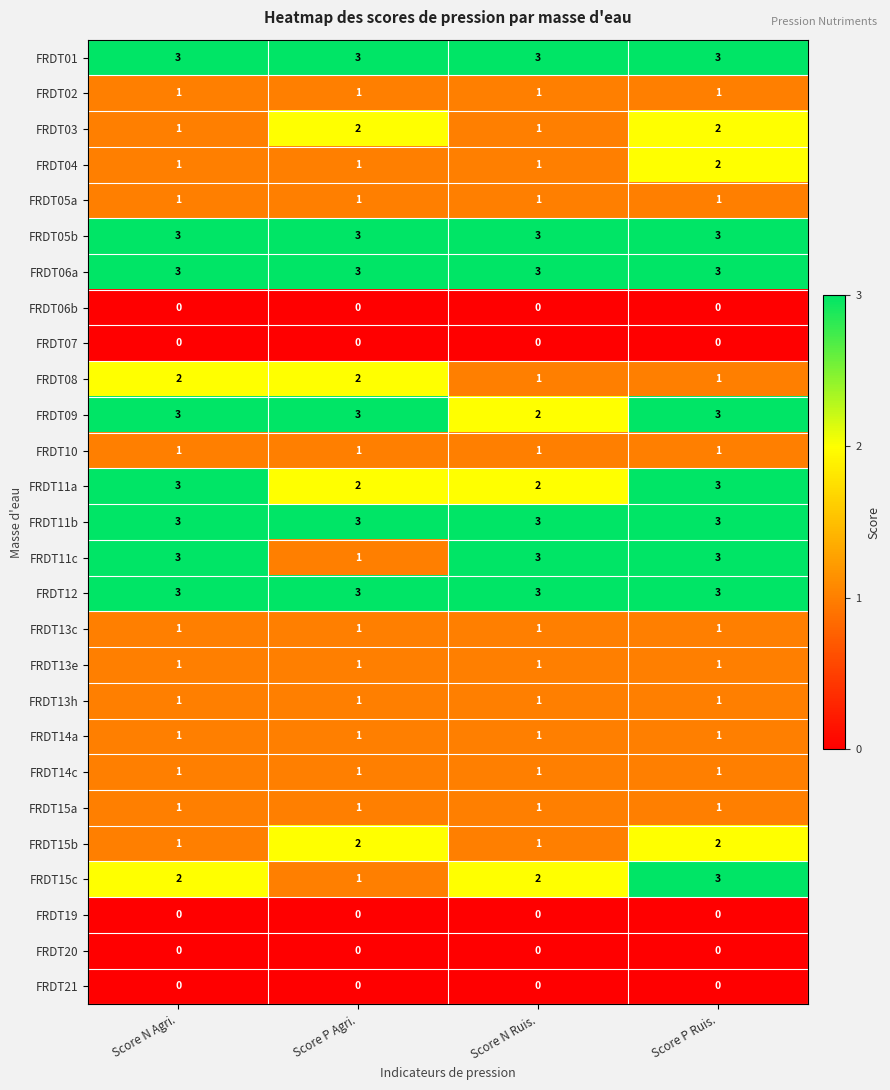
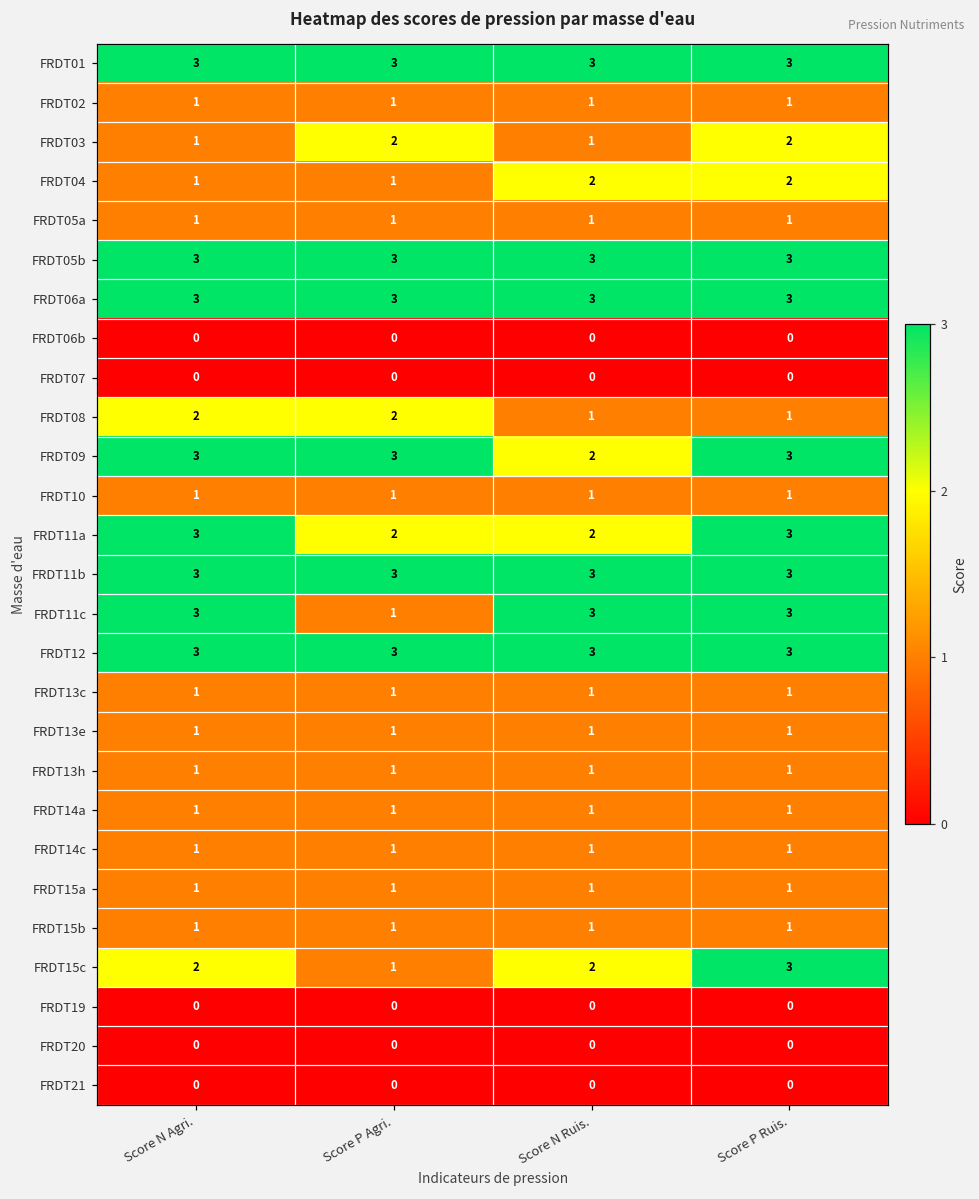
FRDT04, Score N Ruis.: 1 -> 2
FRDT15b, Score P Agri.: 2 -> 1
FRDT15b, Score P Ruis.: 2 -> 1
